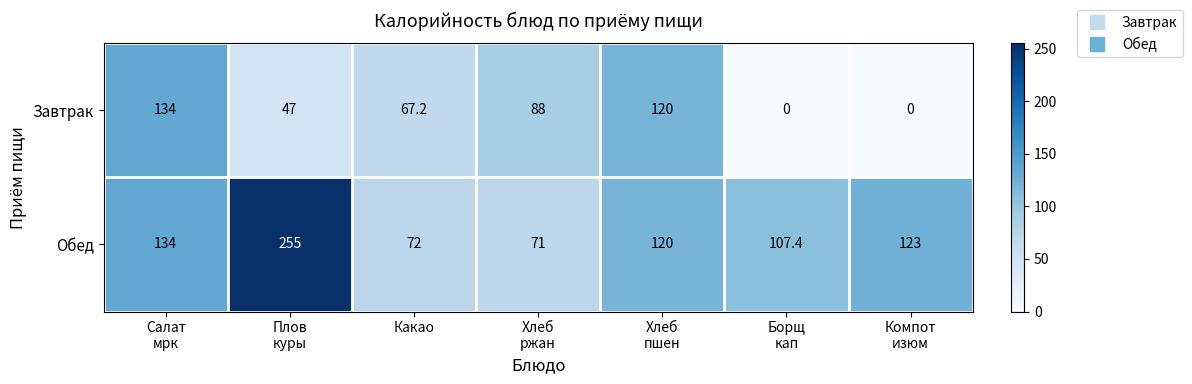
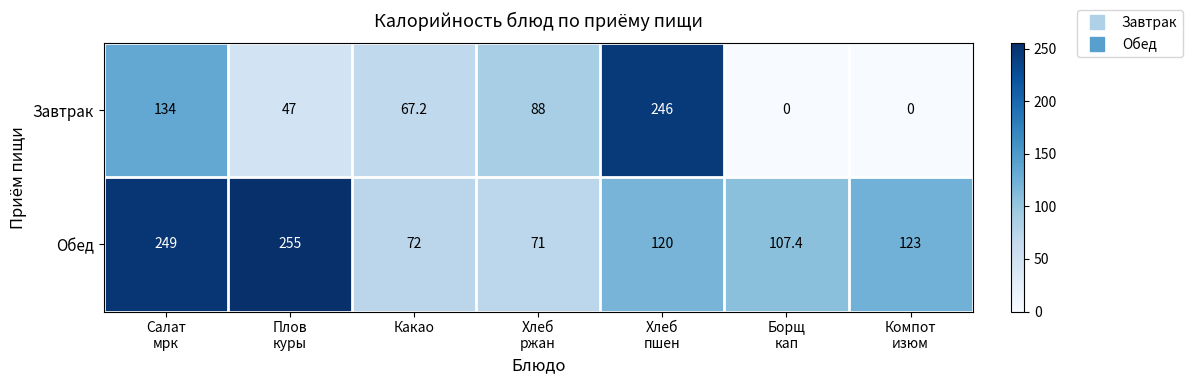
Завтрак, Хлеб пшен: 120 -> 246
Обед, Салат мрк: 134 -> 249
